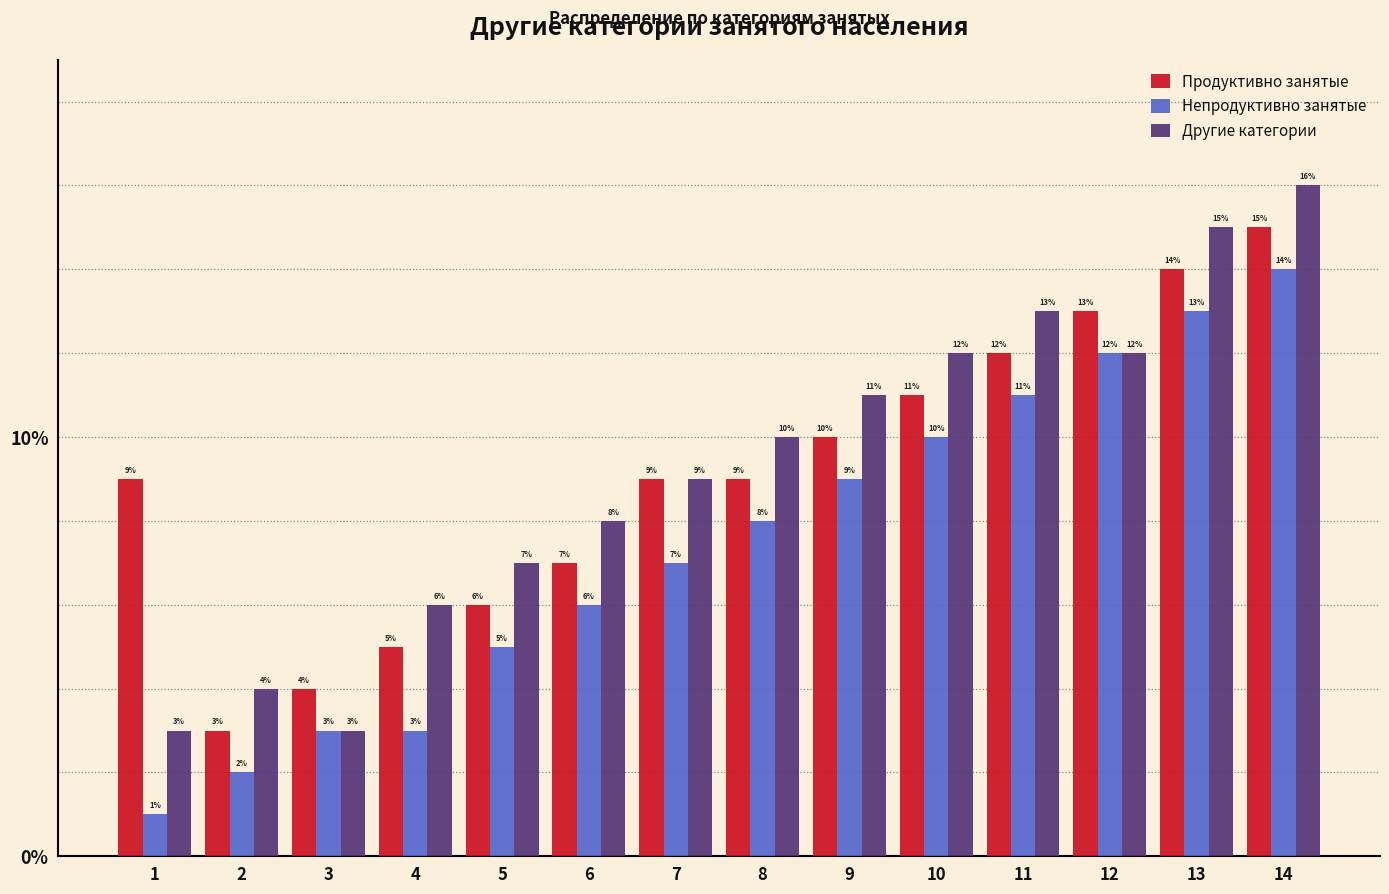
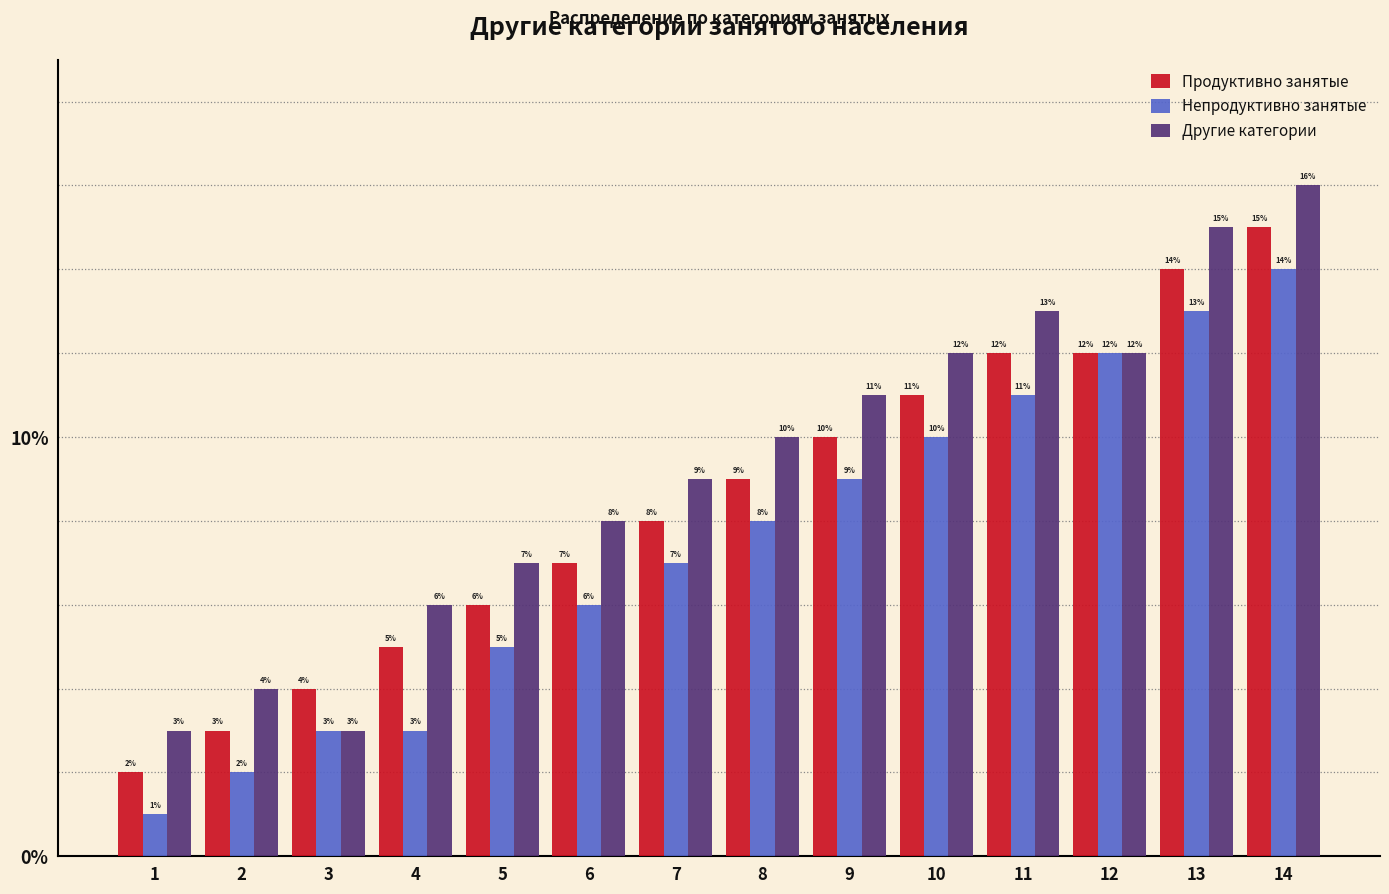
Продуктивно занятые, 1: 9% -> 2%
Продуктивно занятые, 7: 9% -> 8%
Продуктивно занятые, 12: 13% -> 12%
